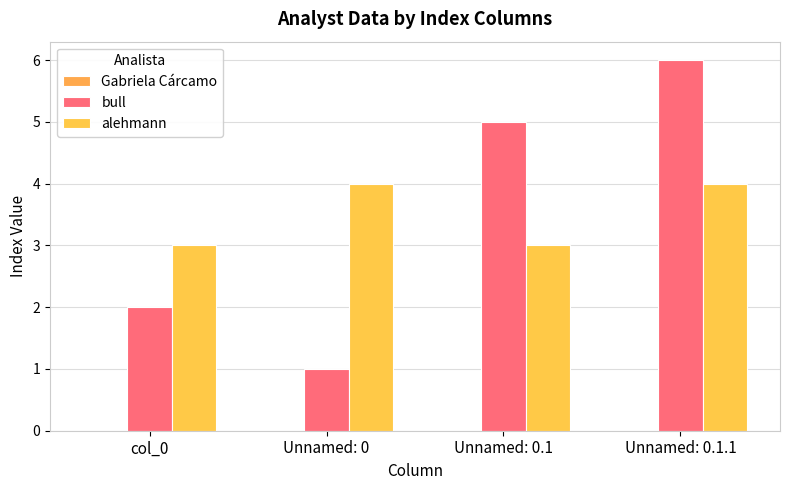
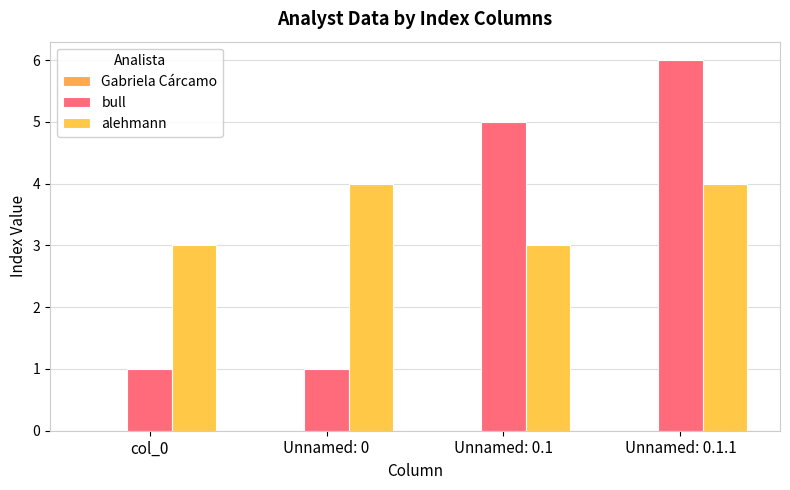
bull, col_0: 2 -> 1
